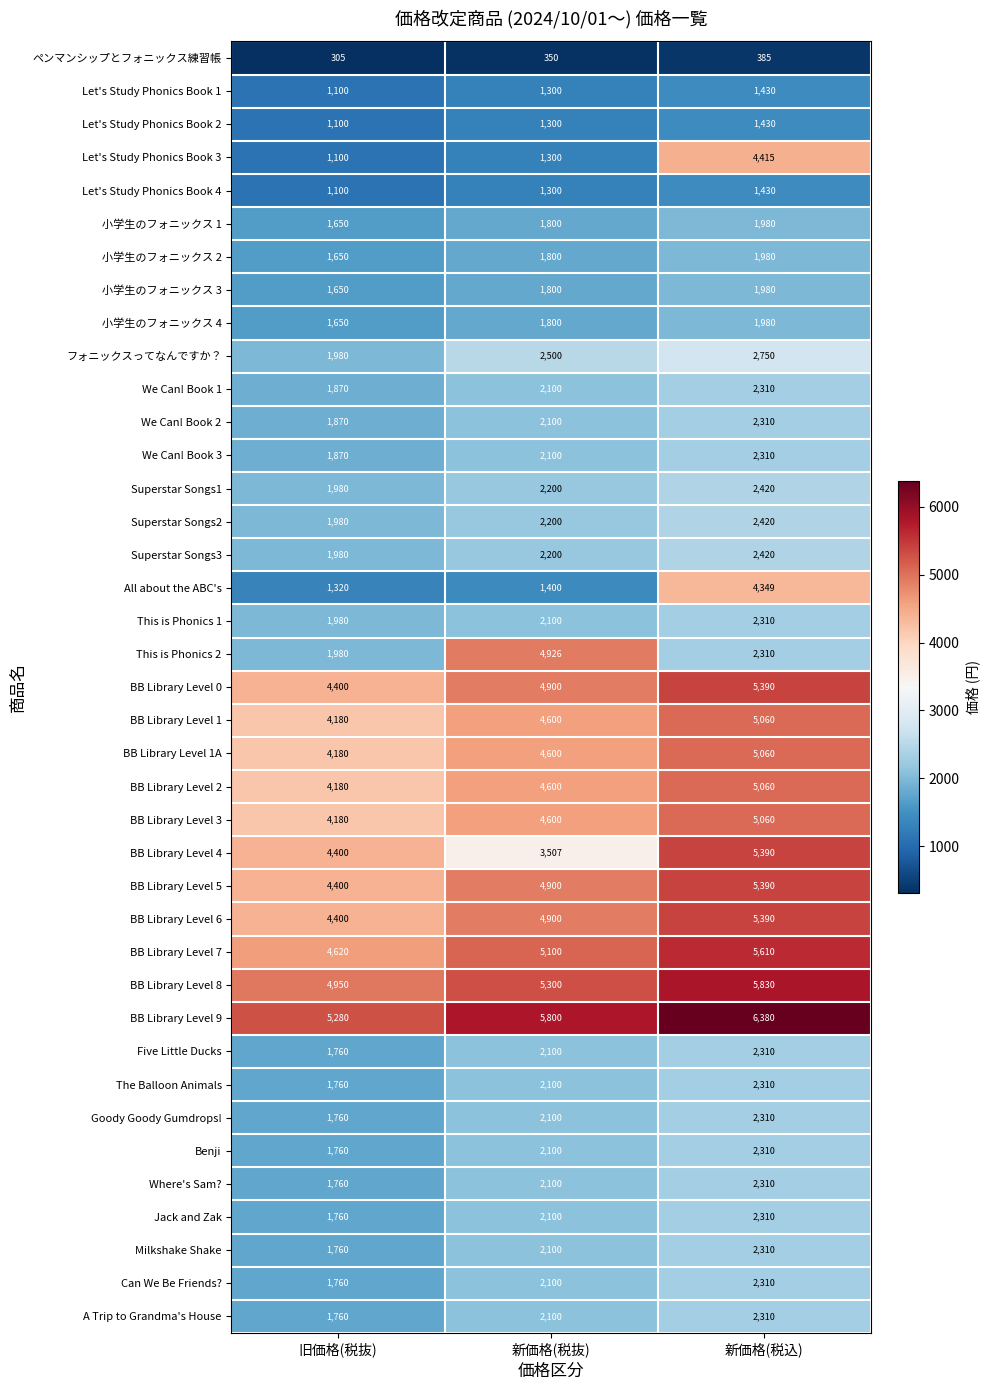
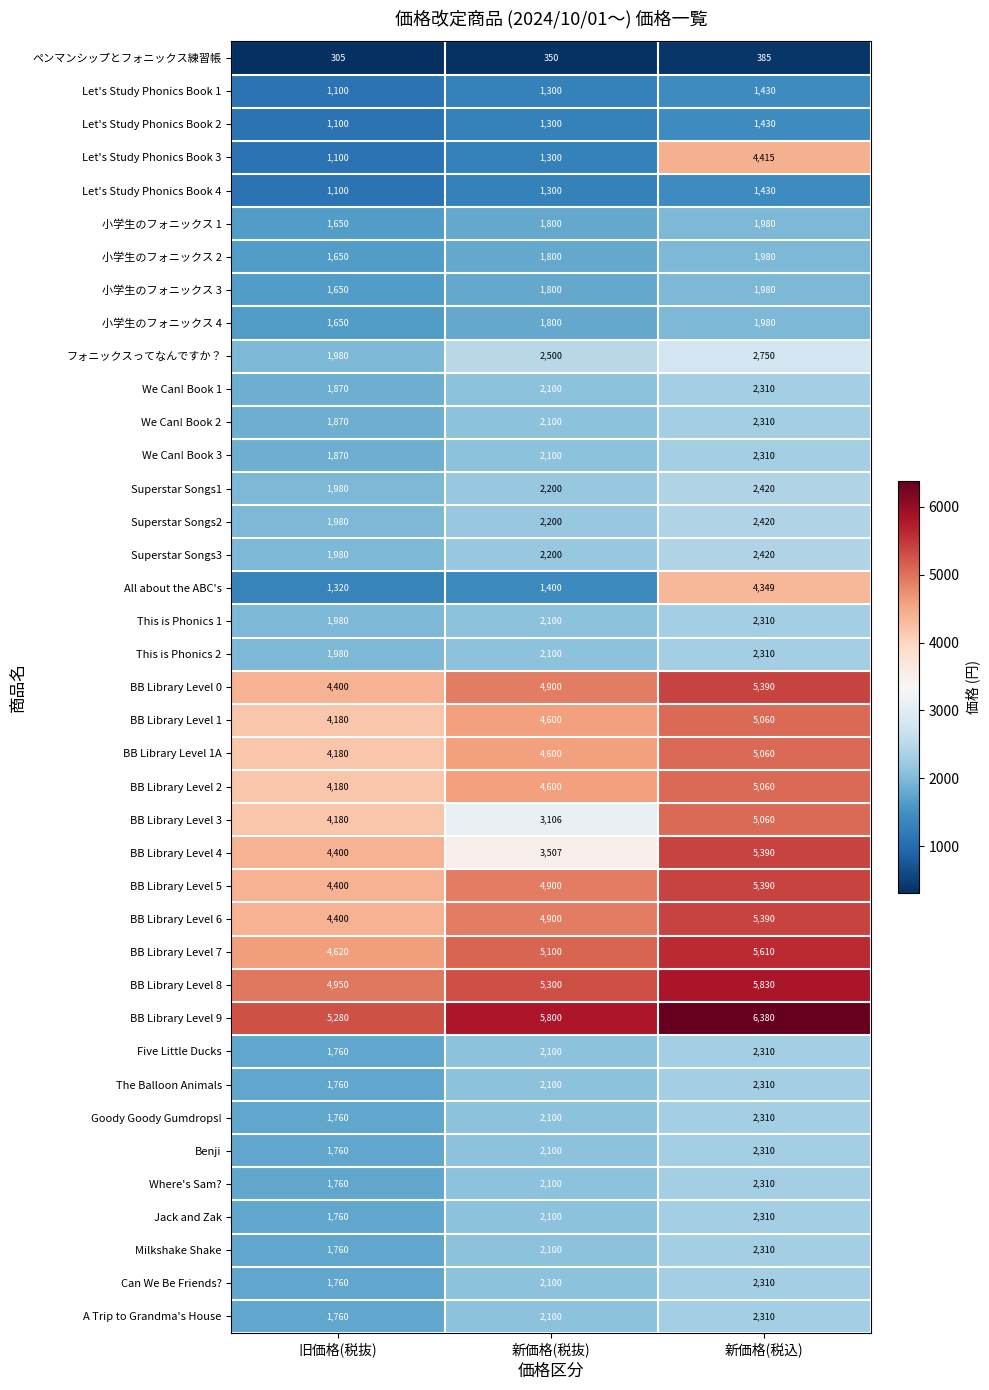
This is Phonics 2, 新価格(税抜): 4,926 -> 2,100
BB Library Level 3, 新価格(税抜): 4,600 -> 3,106
